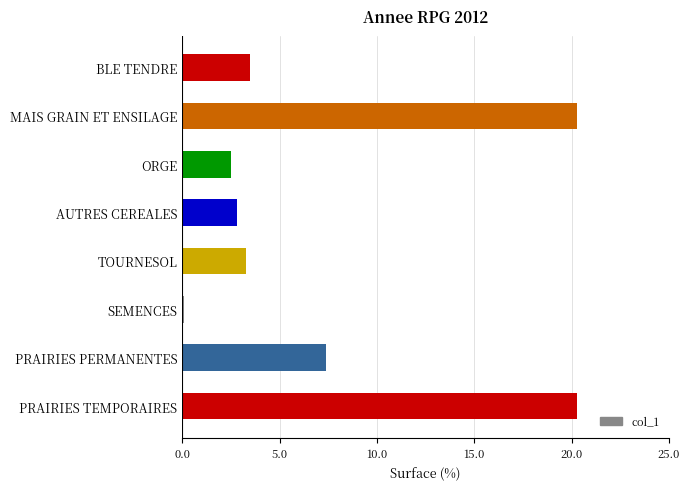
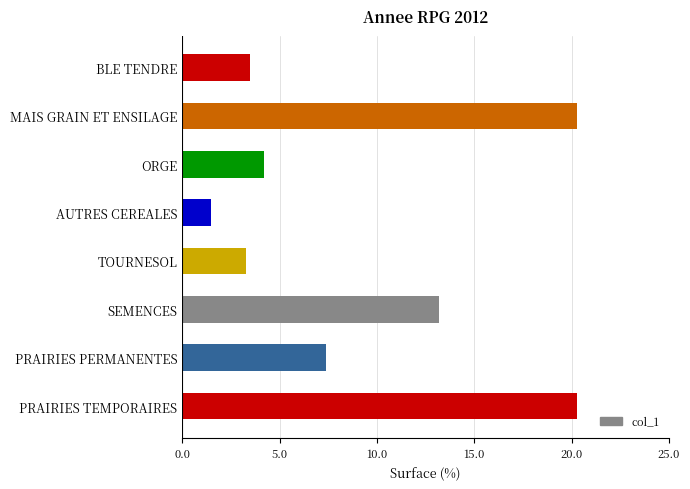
ORGE: 2.5 -> 4.2
AUTRES CEREALES: 2.8 -> 1.5
SEMENCES: 0.1 -> 13.2
